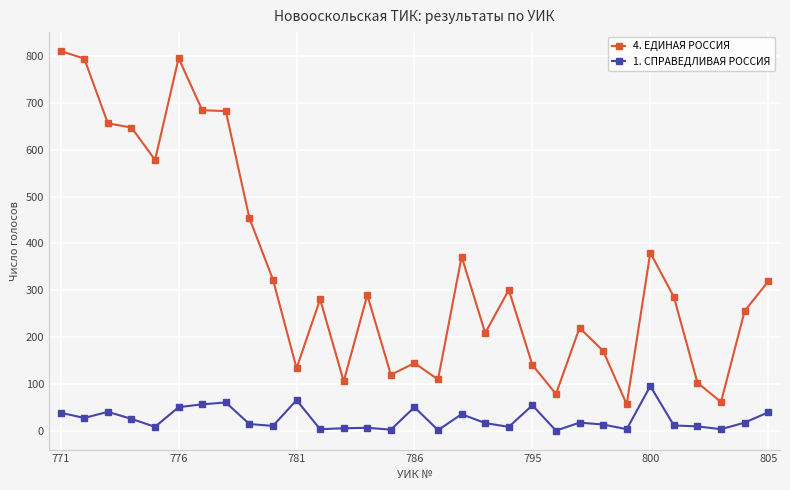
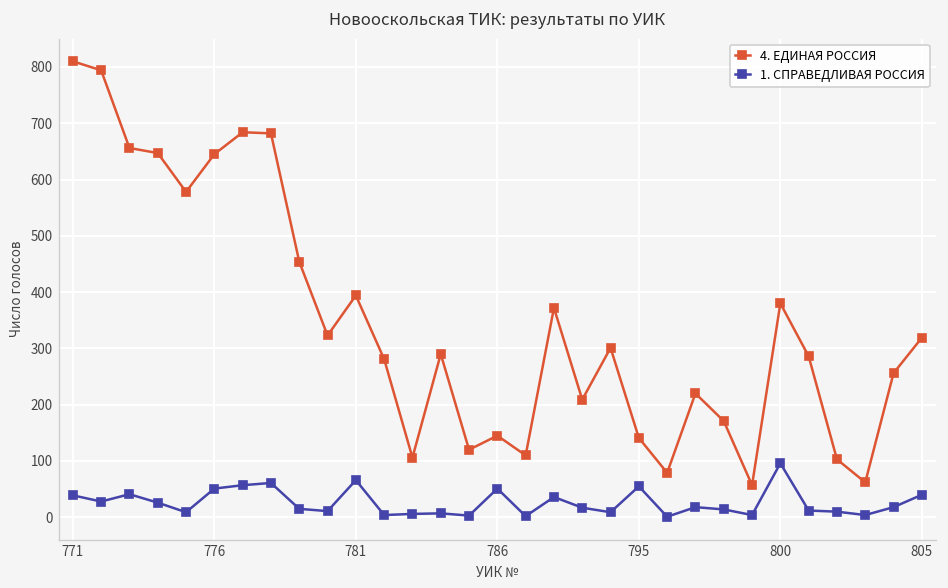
4. ЕДИНАЯ РОССИЯ, 776: 800 -> 650
4. ЕДИНАЯ РОССИЯ, 781: 130 -> 390
